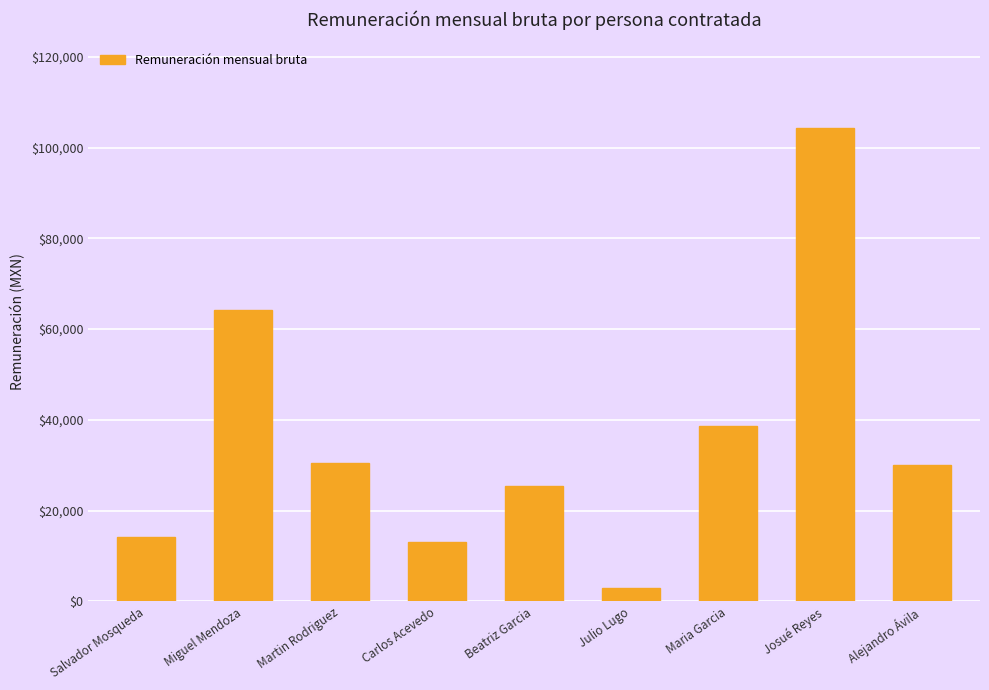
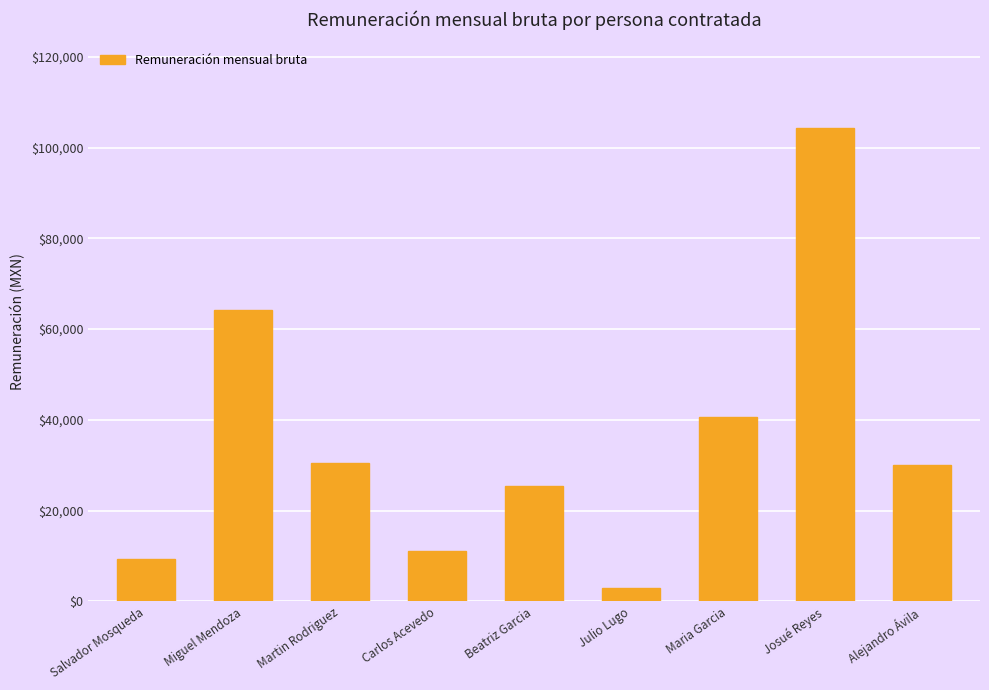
Salvador Mosqueda: $14,000 -> $9,000
Carlos Acevedo: $13,000 -> $11,000
Maria Garcia: $39,000 -> $41,000
